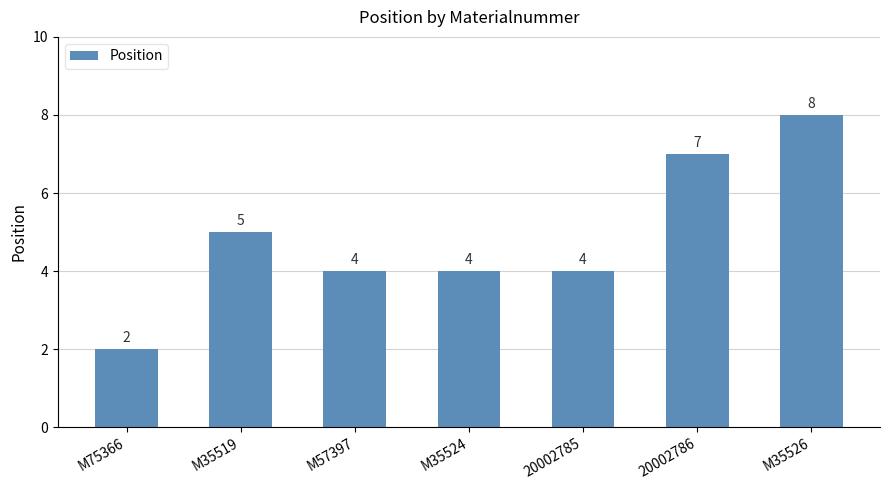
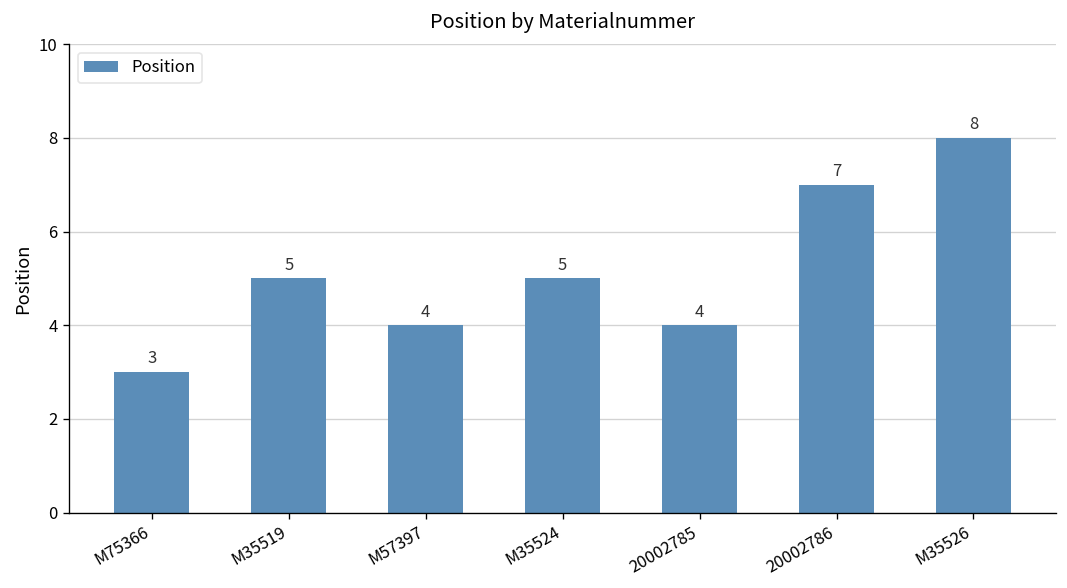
M75366: 2 -> 3
M35524: 4 -> 5
